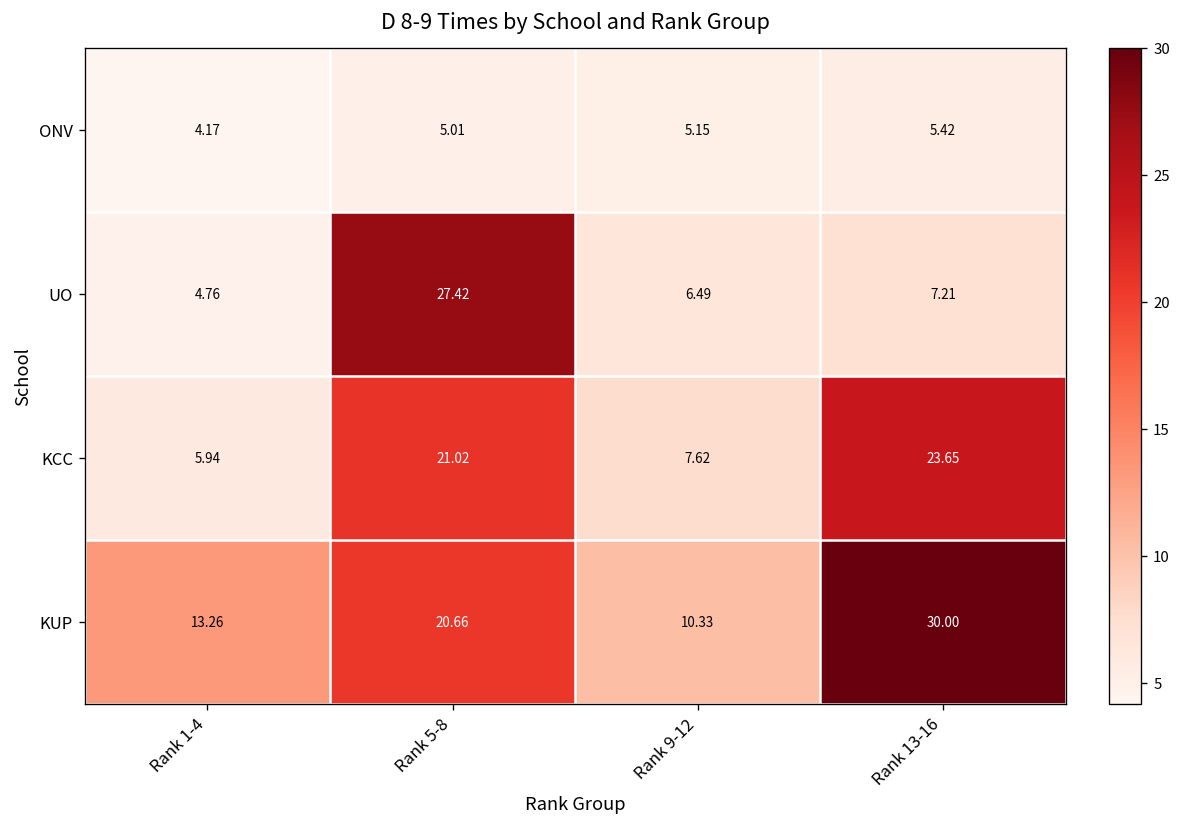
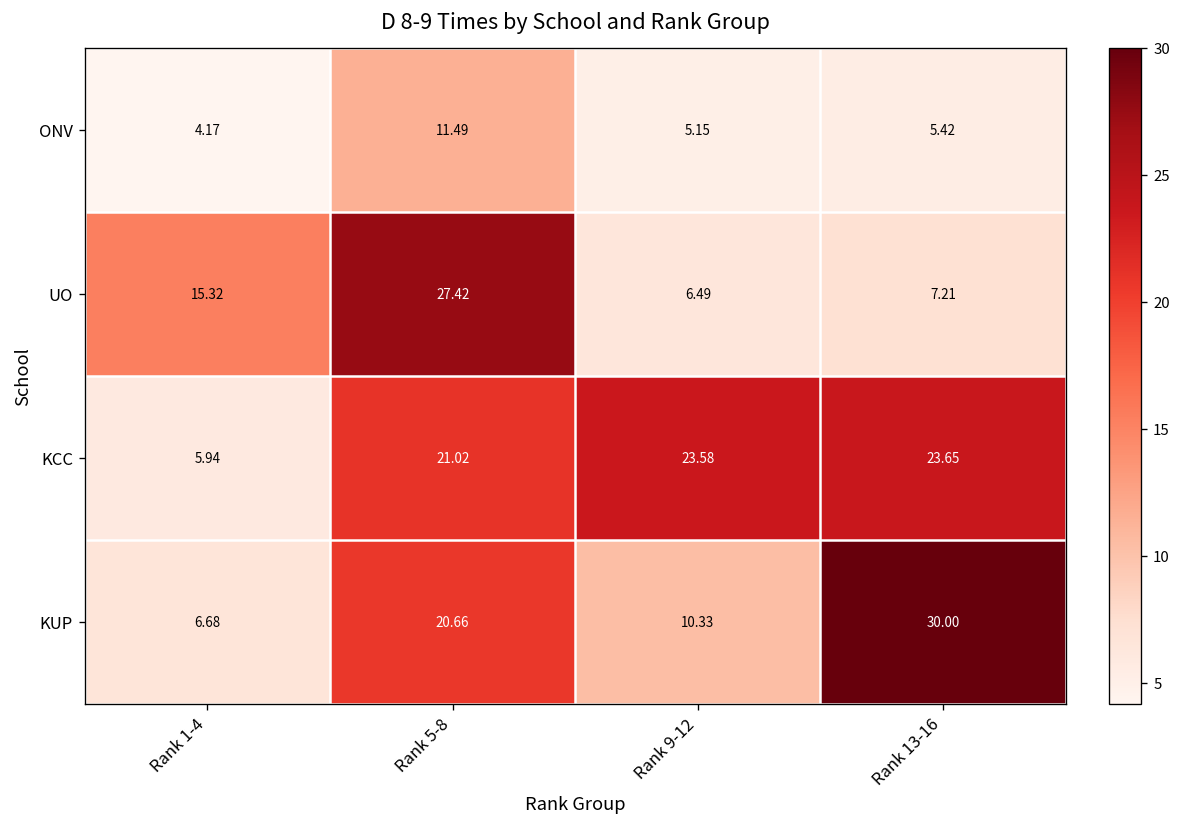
ONV, Rank 5-8: 5.01 -> 11.49
UO, Rank 1-4: 4.76 -> 15.32
KCC, Rank 9-12: 7.62 -> 23.58
KUP, Rank 1-4: 13.26 -> 6.68
